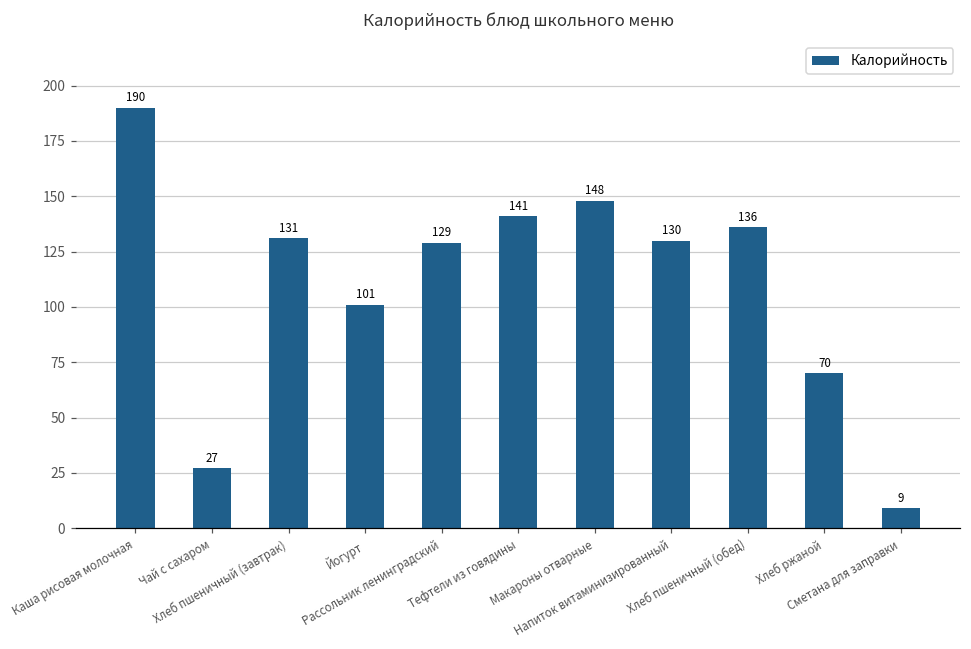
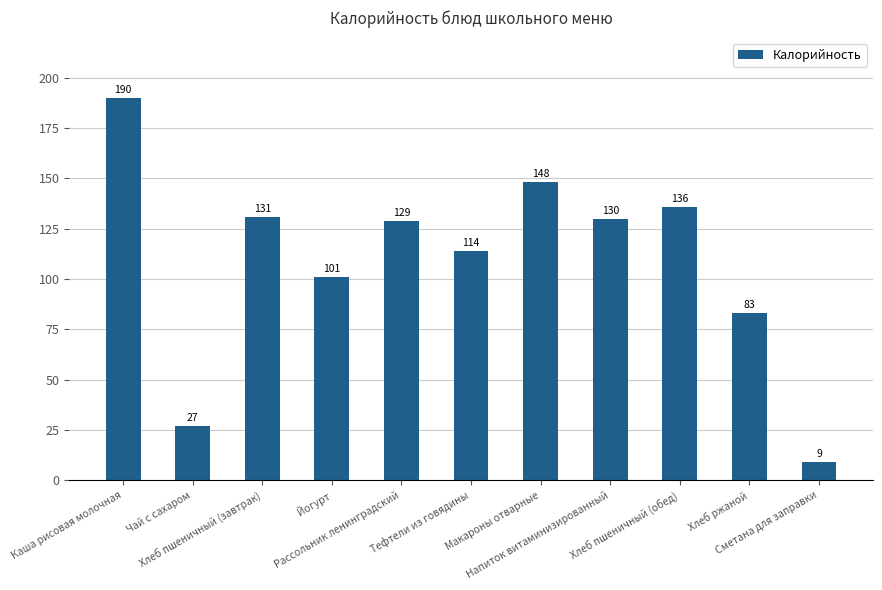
Тефтели из говядины: 141 -> 114
Хлеб ржаной: 70 -> 83
